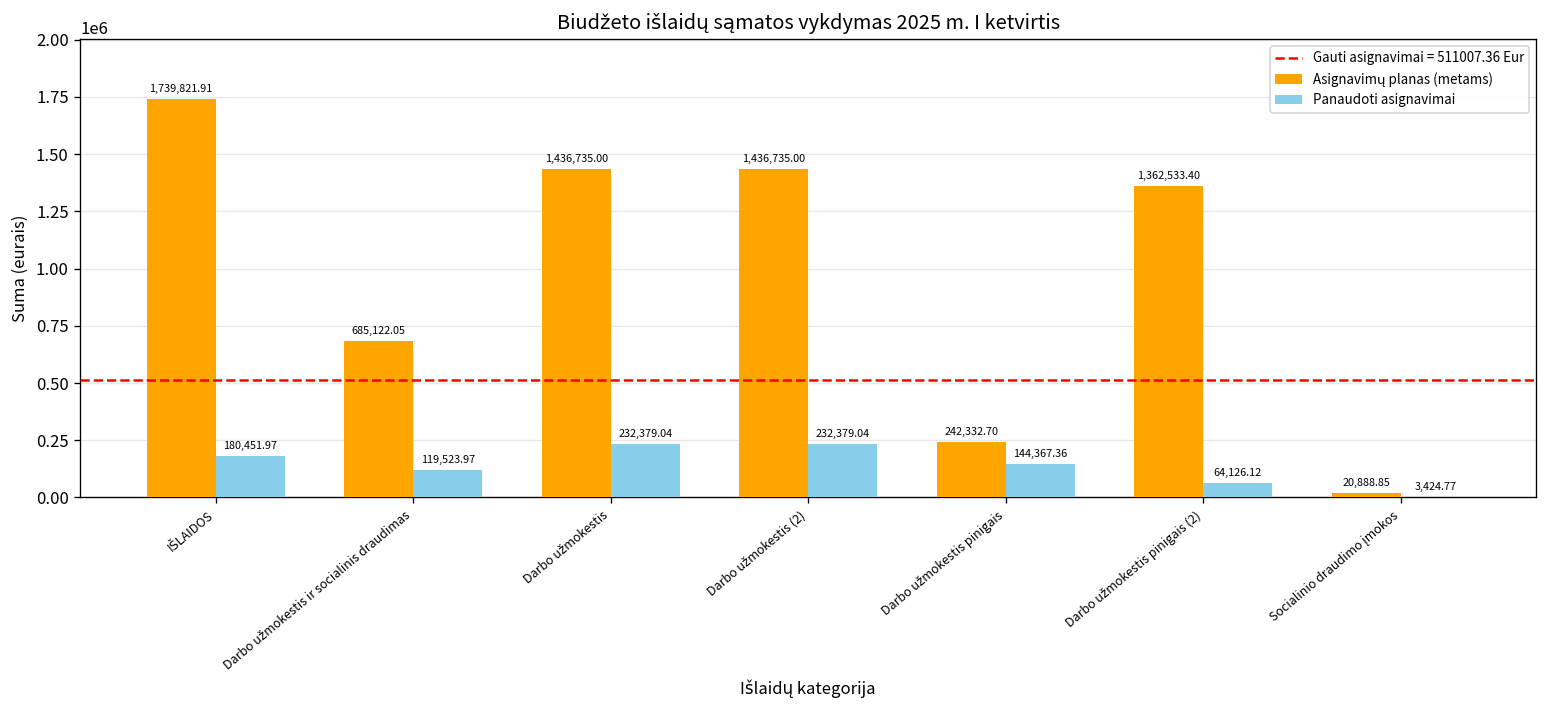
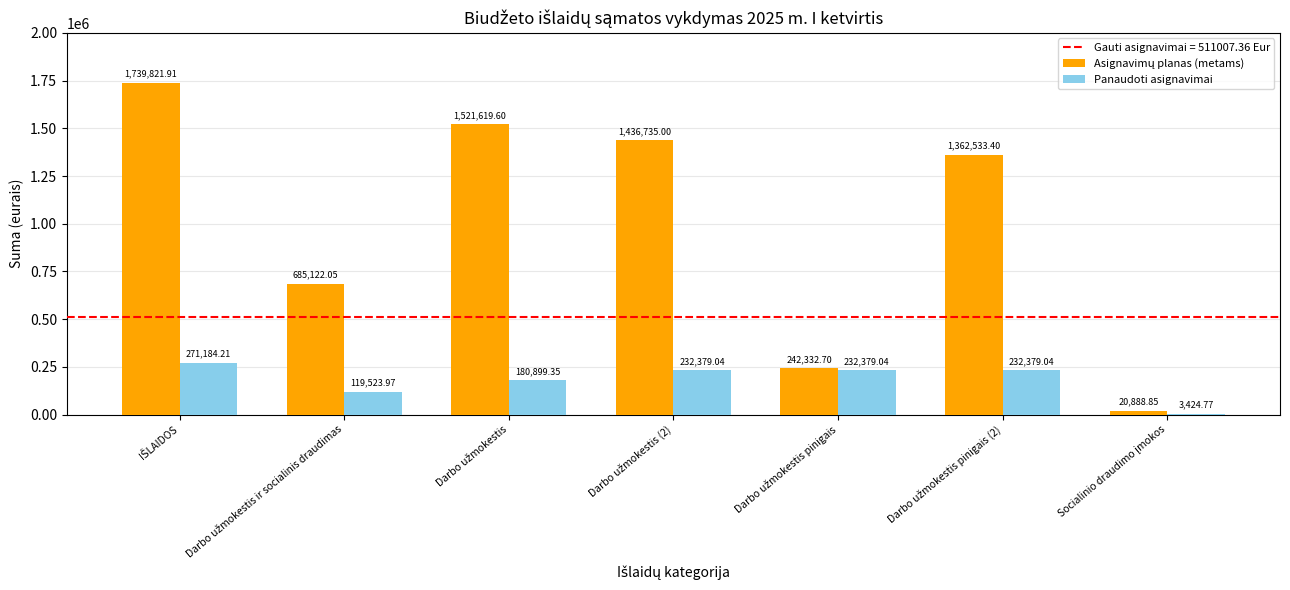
Panaudoti asignavimai, IŠLAIDOS: 180,451.97 -> 271,184.21
Asignavimų planas (metams), Darbo užmokestis: 1,436,735.00 -> 1,521,619.60
Panaudoti asignavimai, Darbo užmokestis: 232,379.04 -> 180,899.35
Panaudoti asignavimai, Darbo užmokestis pinigais: 144,367.36 -> 232,379.04
Panaudoti asignavimai, Darbo užmokestis pinigais (2): 64,126.12 -> 232,379.04
